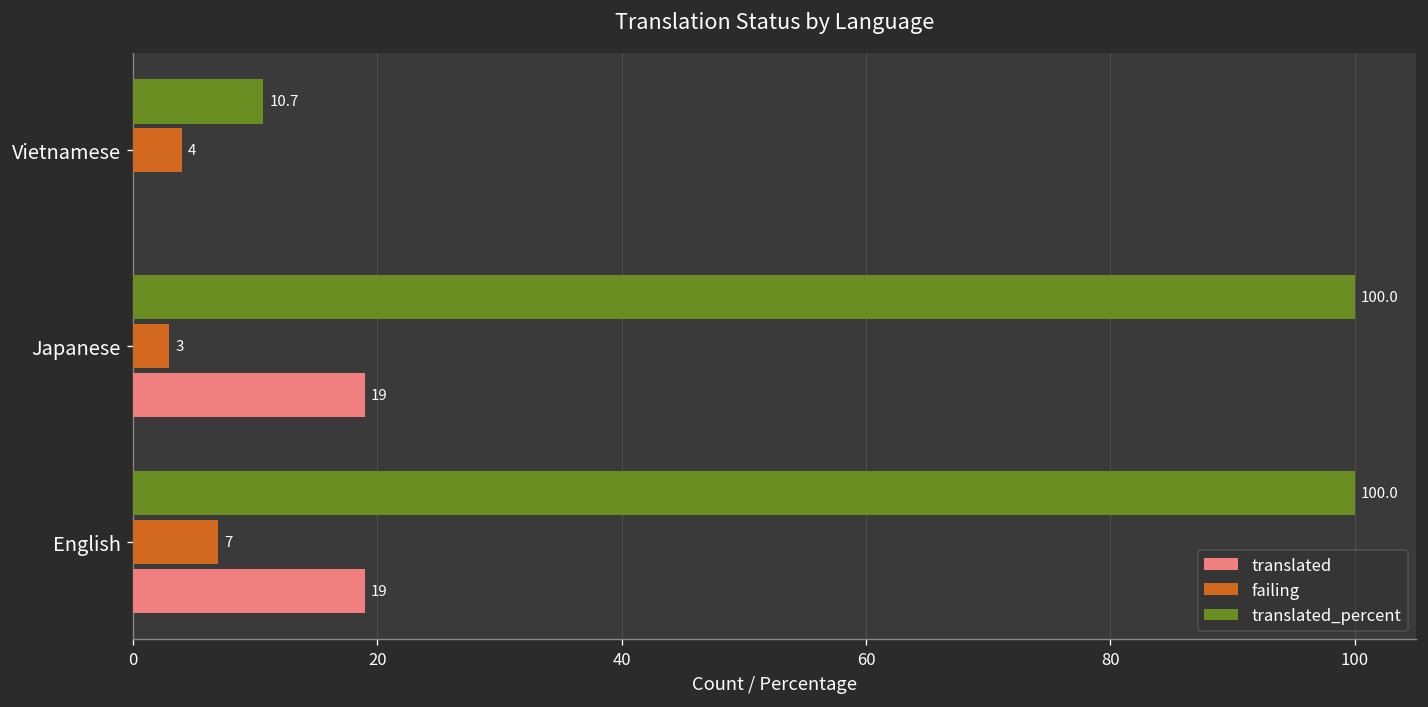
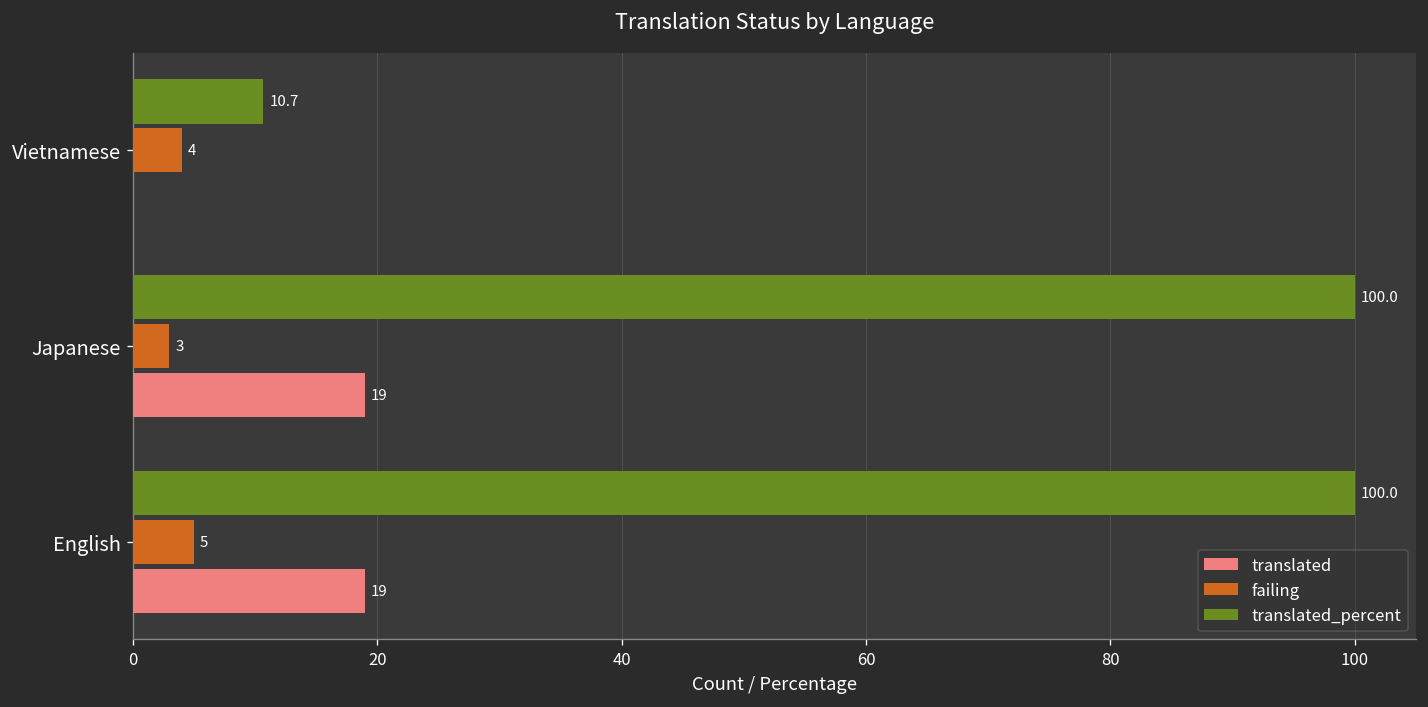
failing, English: 7 -> 5
